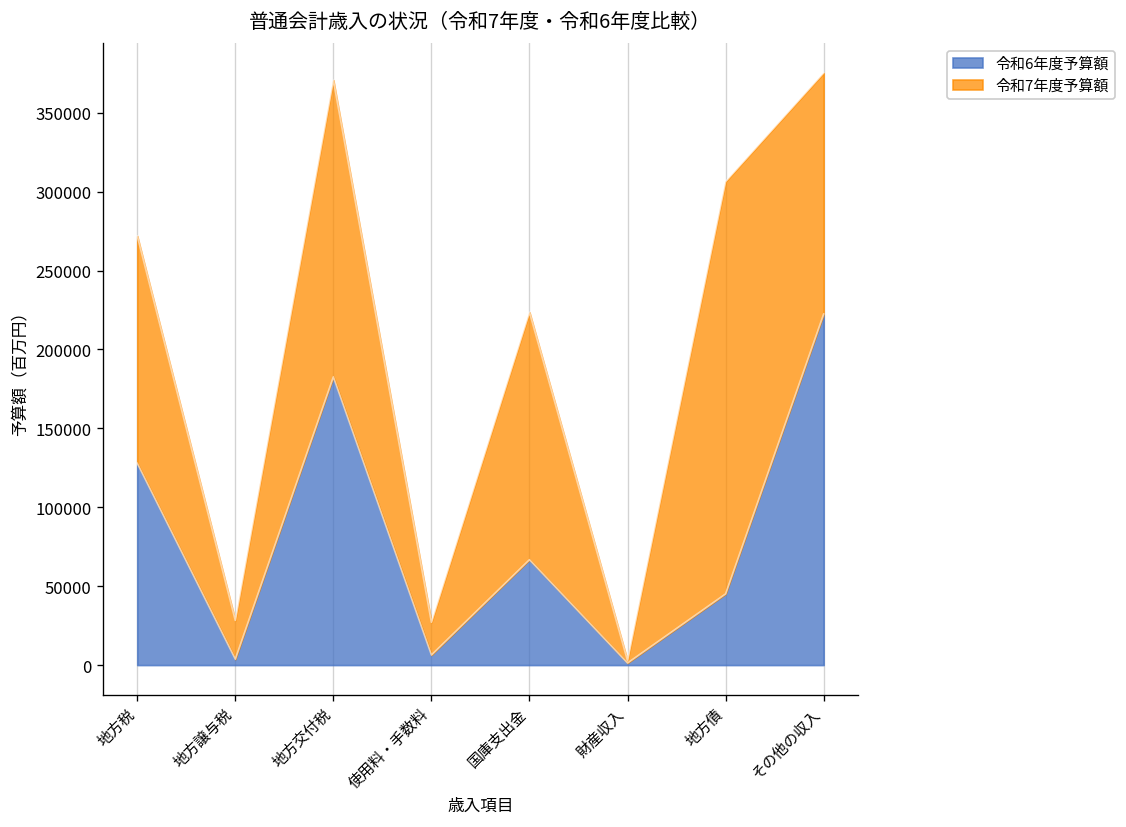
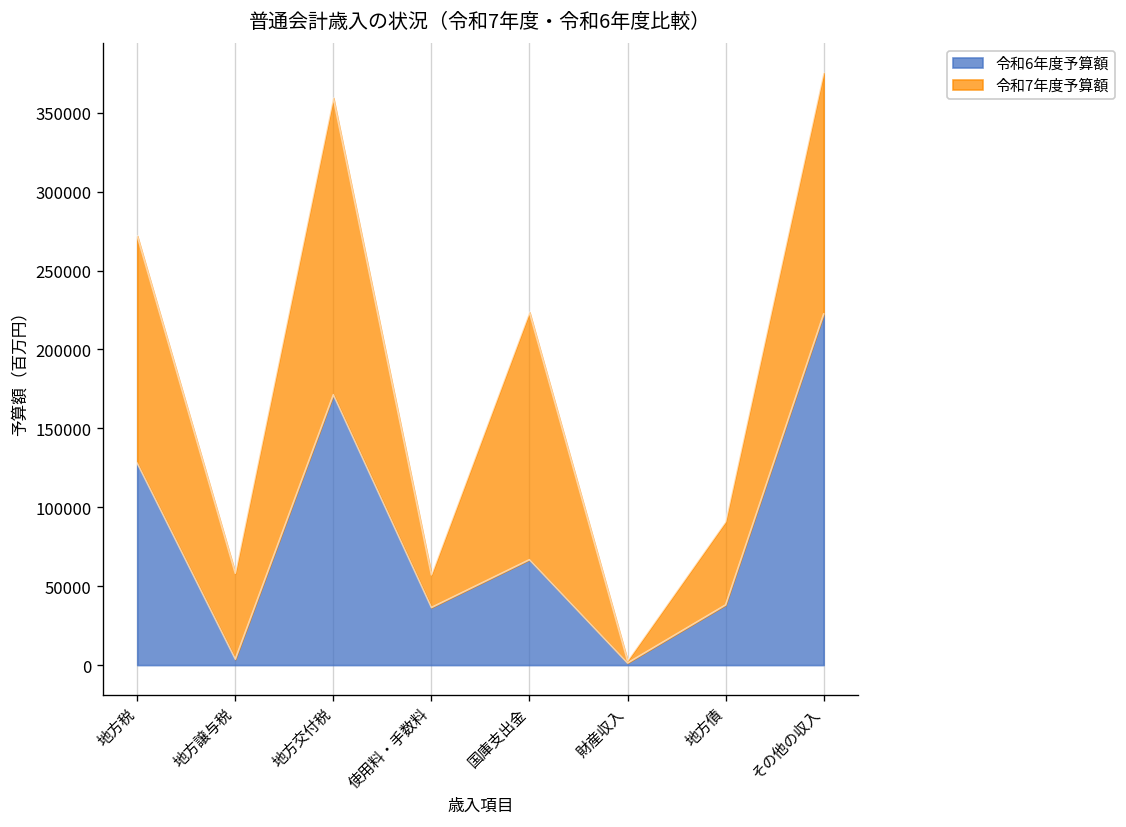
令和7年度予算額, 地方譲与税: 25000 -> 54000
令和6年度予算額, 地方交付税: 183000 -> 171000
令和6年度予算額, 使用料・手数料: 6000 -> 36000
令和6年度予算額, 地方債: 45000 -> 38000
令和7年度予算額, 地方債: 261000 -> 53000
